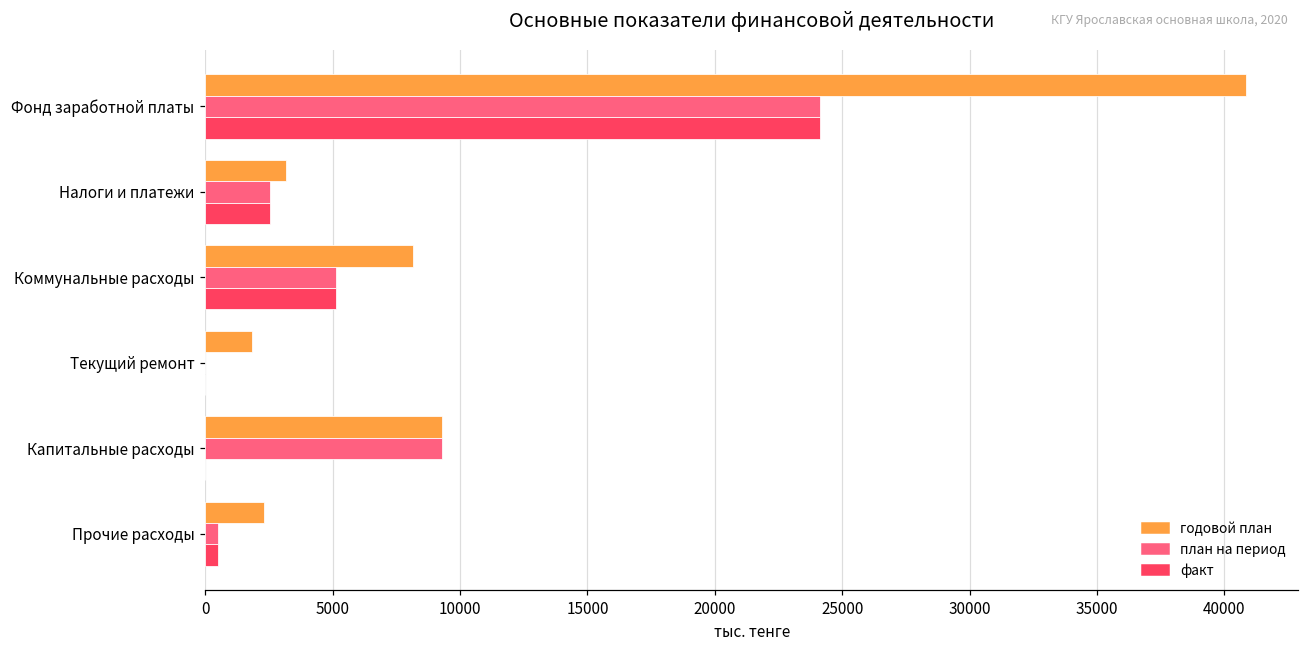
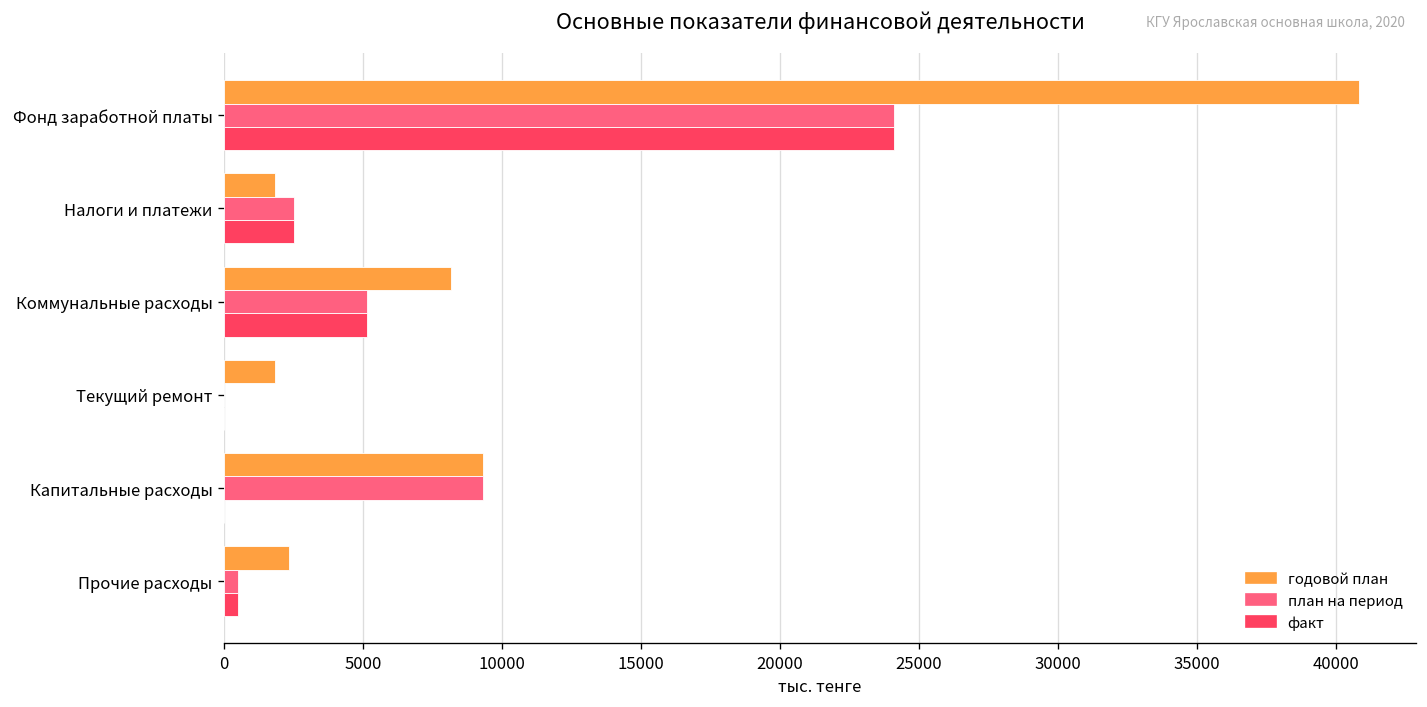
годовой план, Налоги и платежи: 3100 -> 1800
